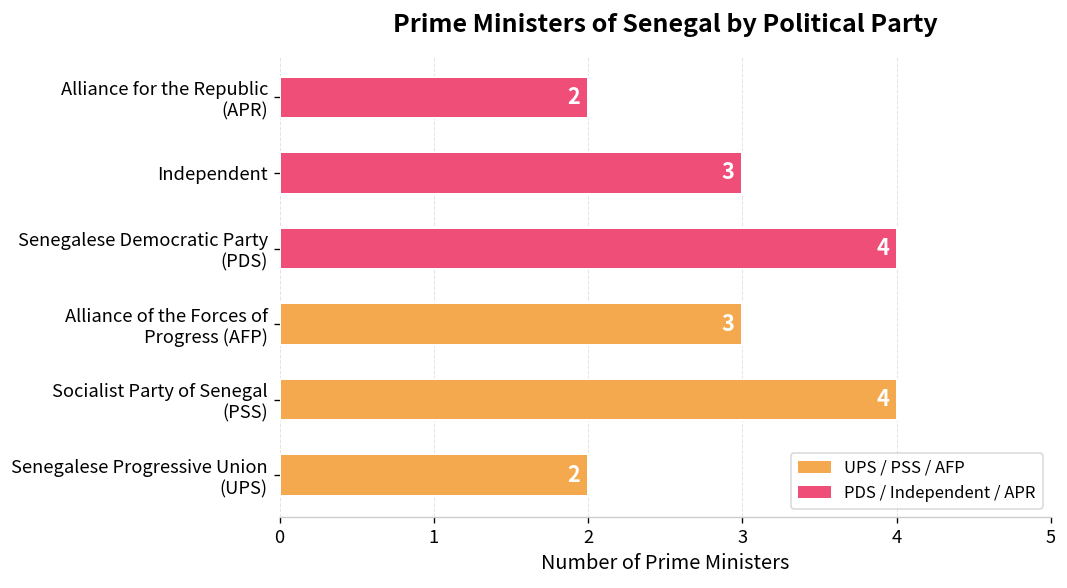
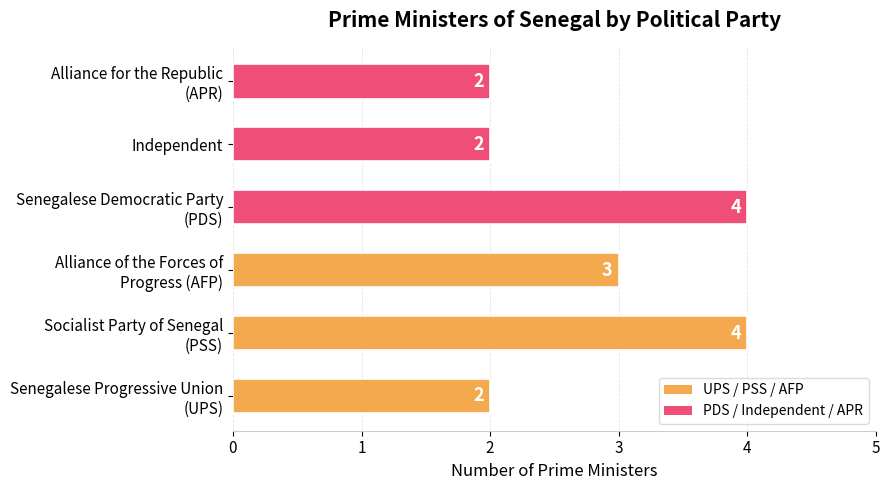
Independent: 3 -> 2
